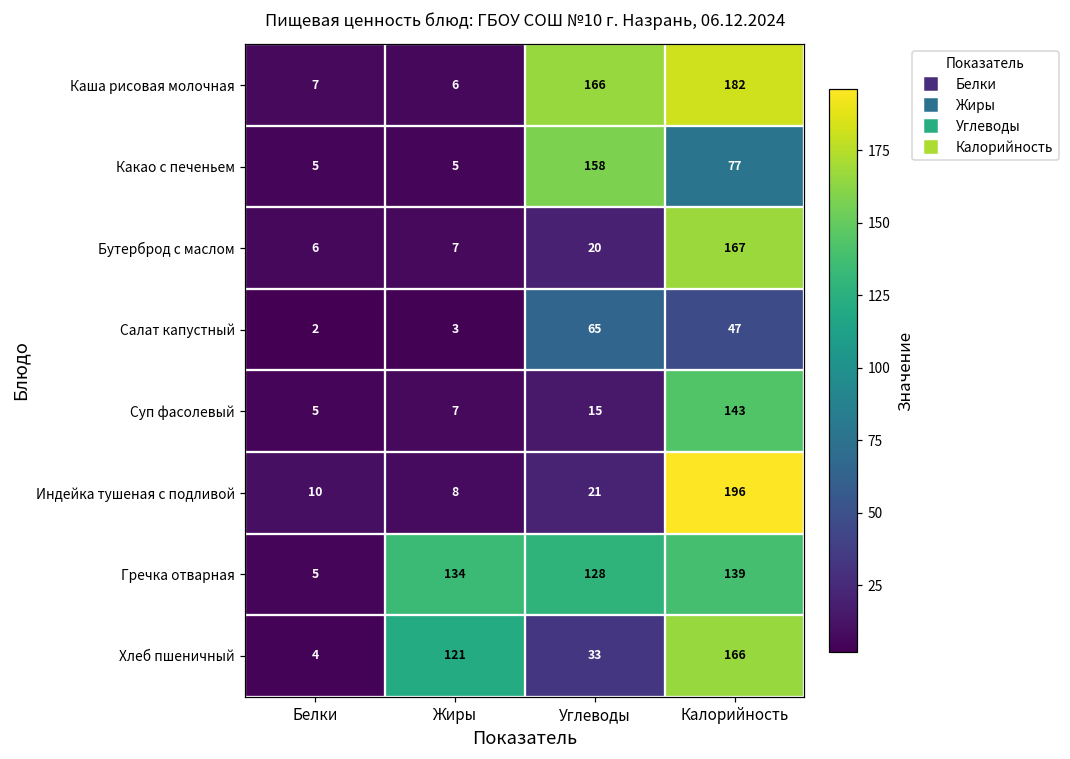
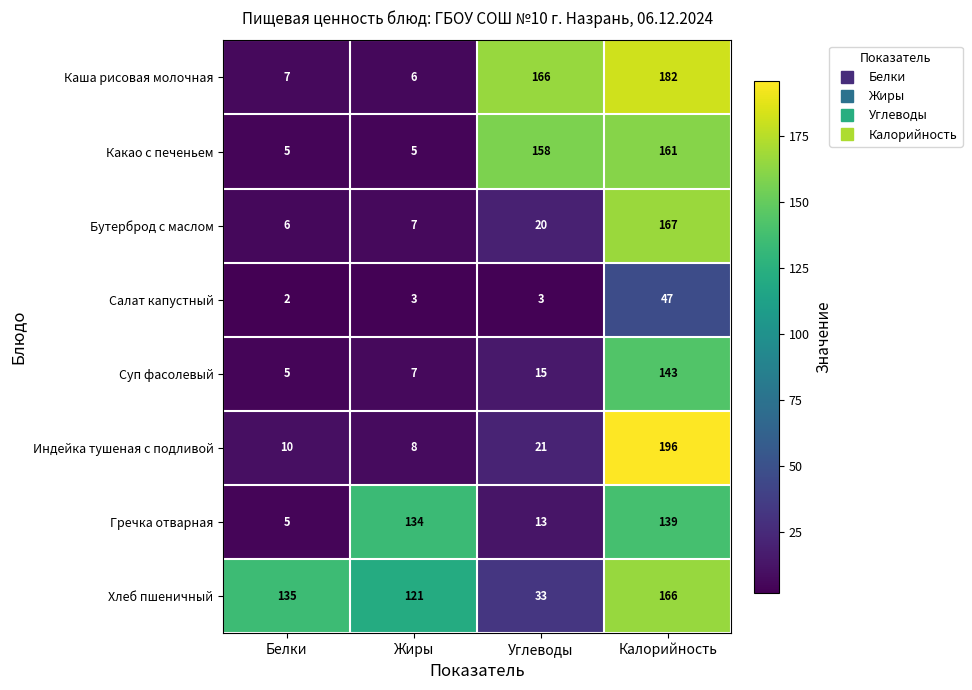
Какао с печеньем, Калорийность: 77 -> 161
Салат капустный, Углеводы: 65 -> 3
Гречка отварная, Углеводы: 128 -> 13
Хлеб пшеничный, Белки: 4 -> 135
